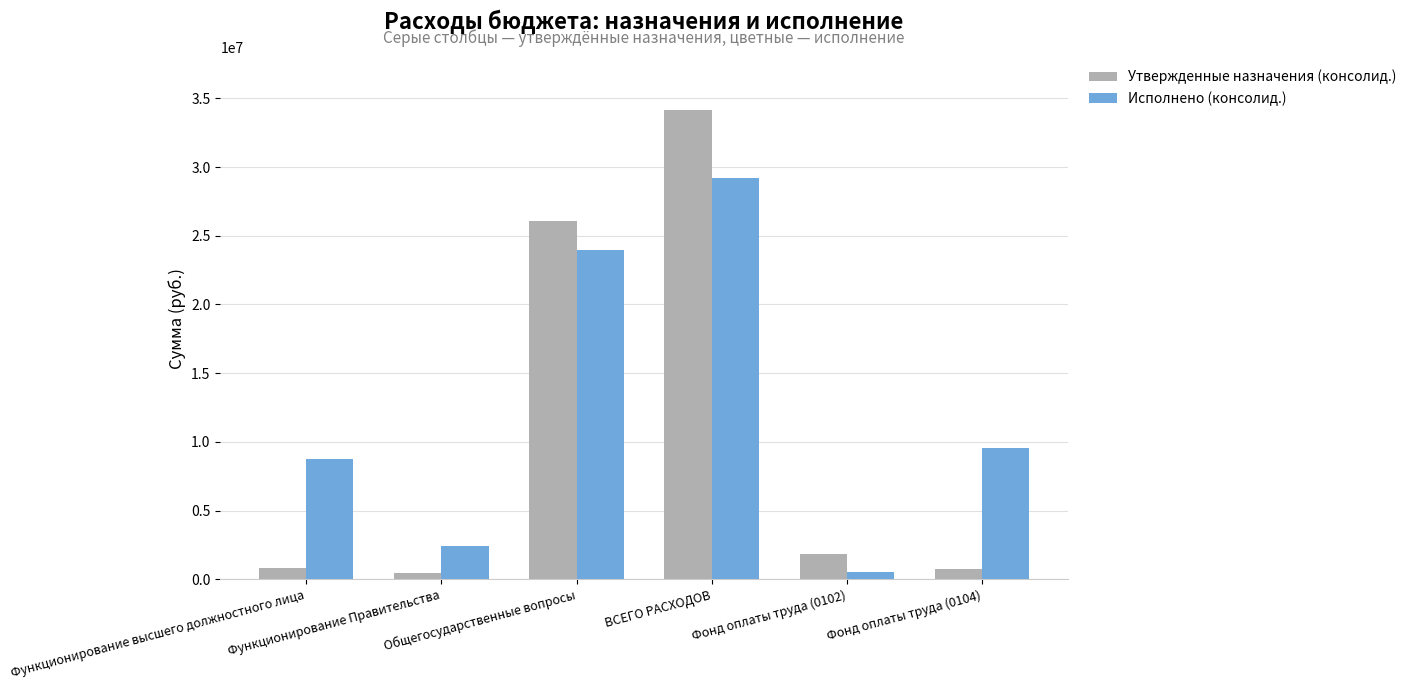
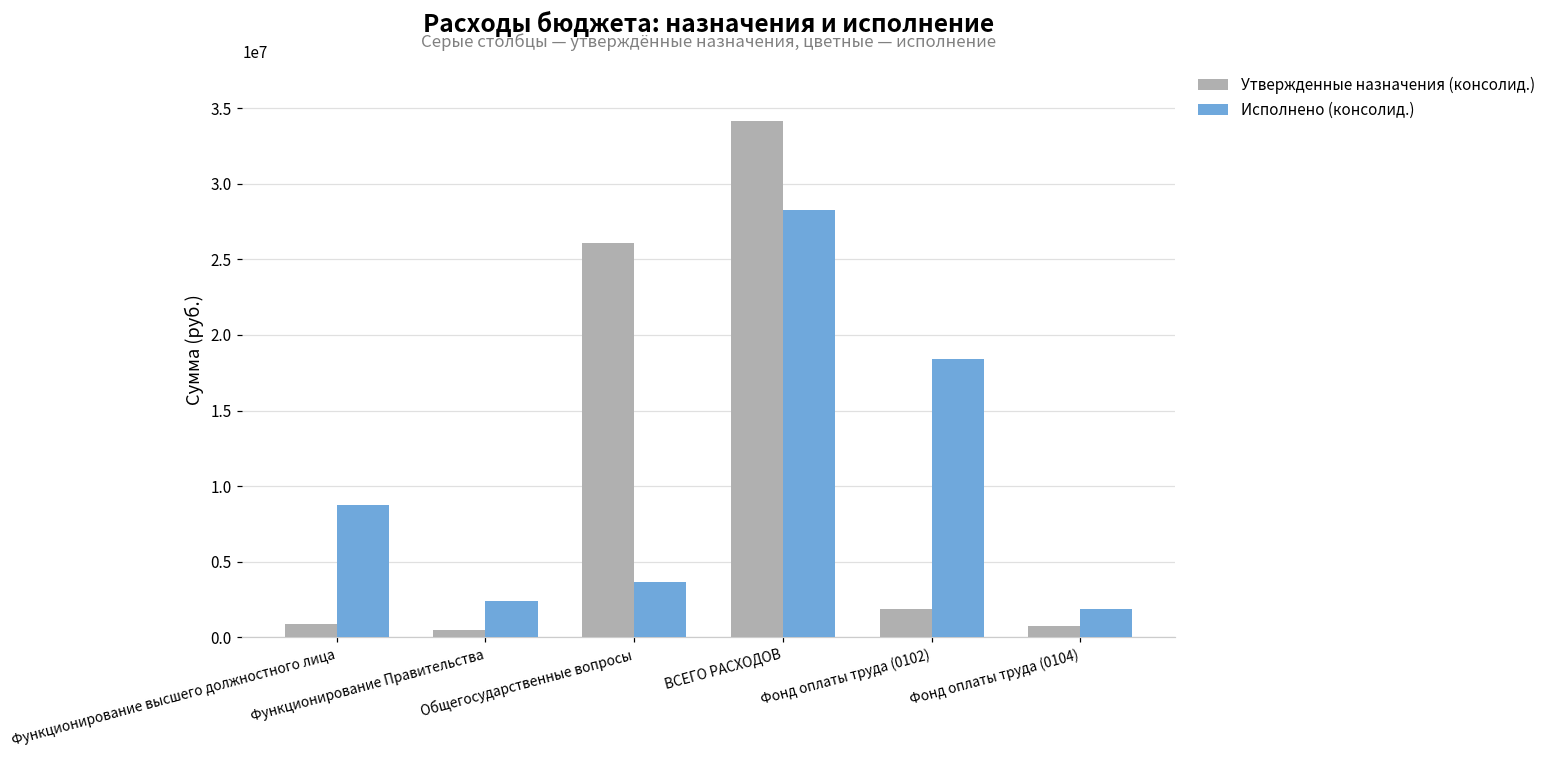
Исполнено (консолид.), Общегосударственные вопросы: 24000000 -> 3600000
Исполнено (консолид.), ВСЕГО РАСХОДОВ: 29200000 -> 28300000
Исполнено (консолид.), Фонд оплаты труда (0102): 500000 -> 18400000
Исполнено (консолид.), Фонд оплаты труда (0104): 9600000 -> 1800000
